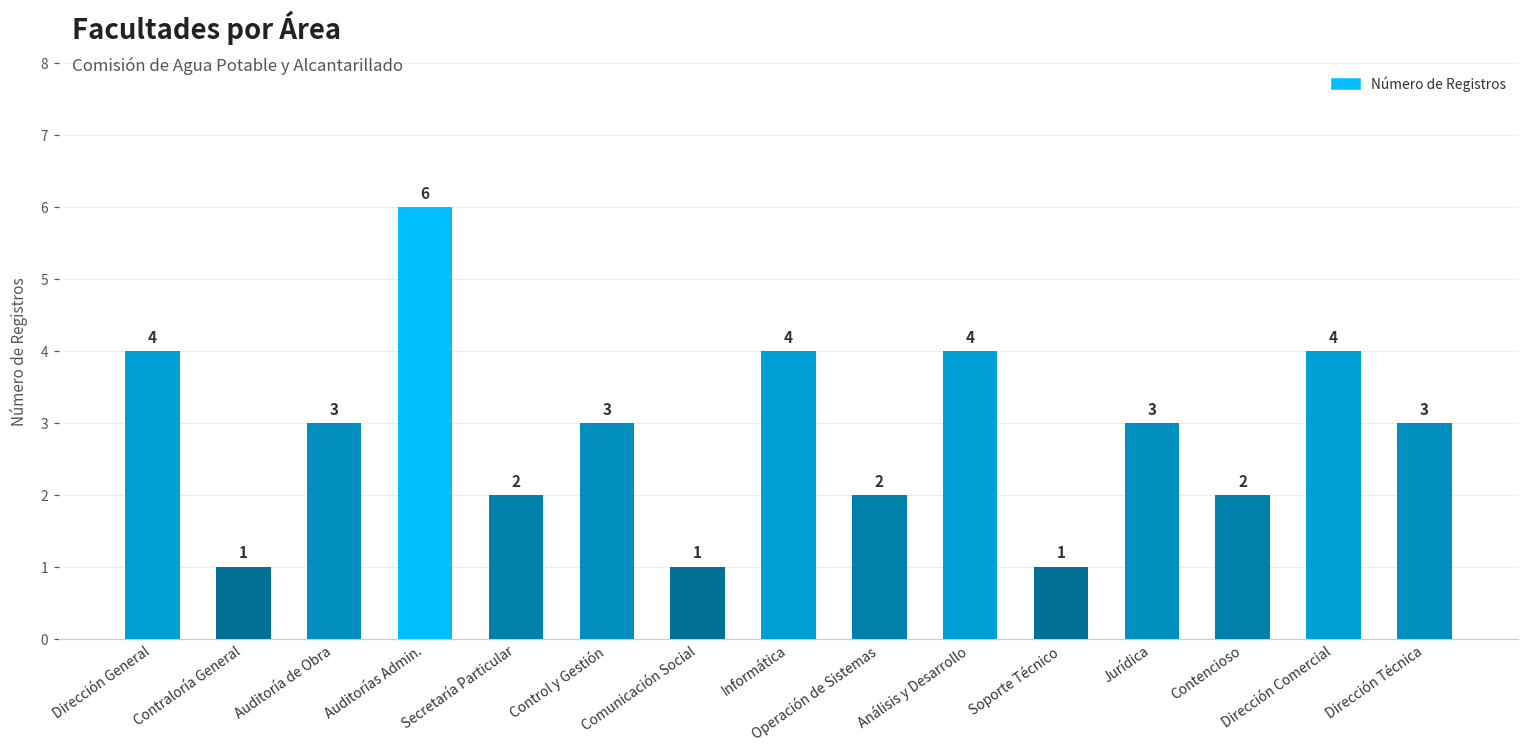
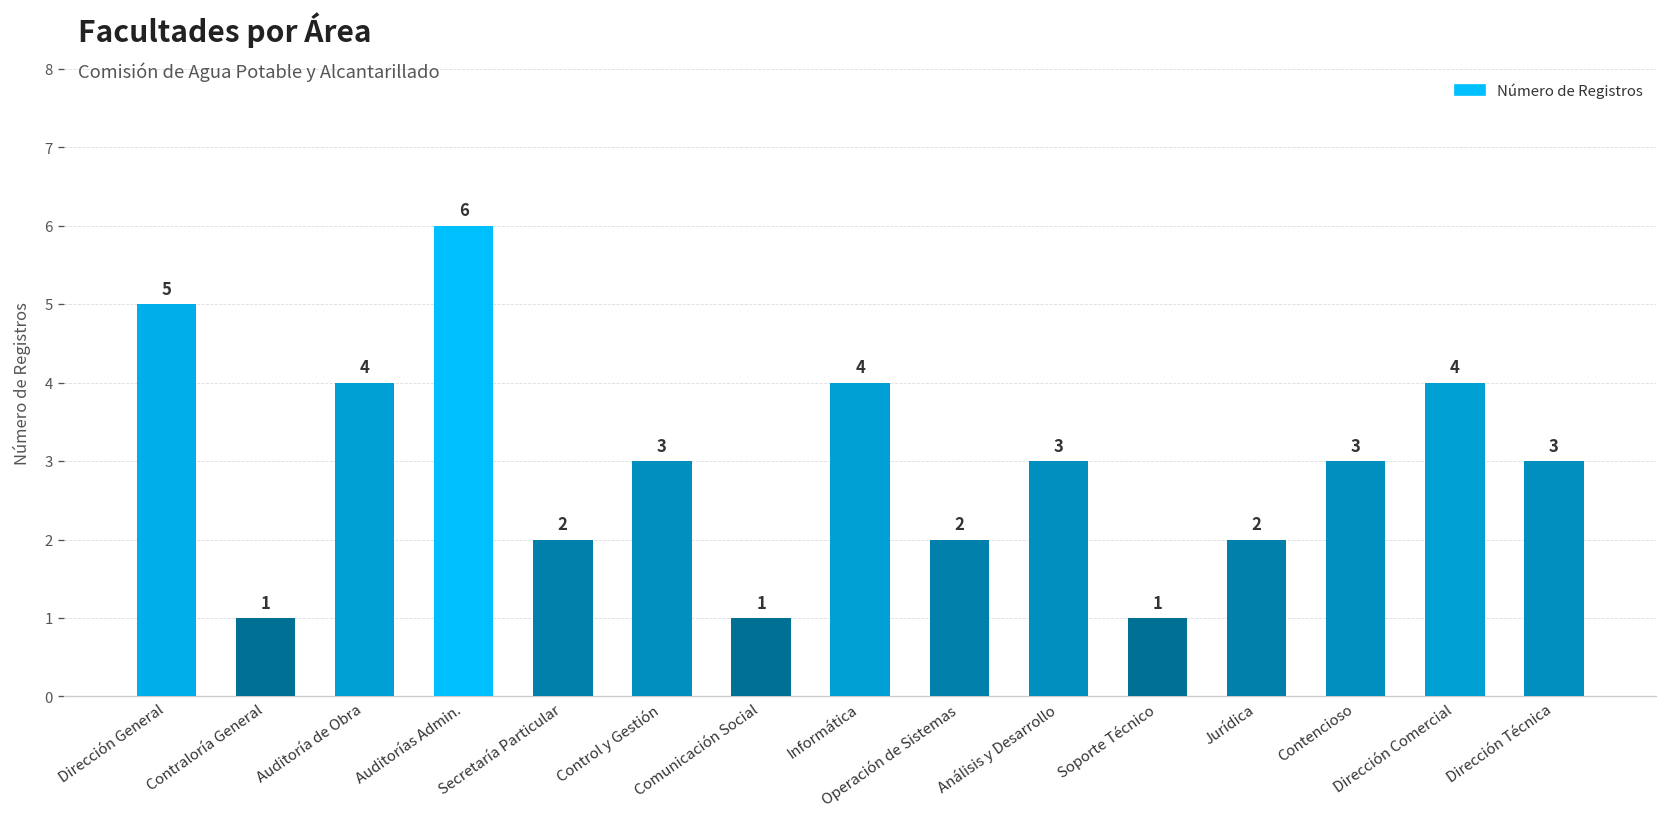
Dirección General: 4 -> 5
Auditoría de Obra: 3 -> 4
Análisis y Desarrollo: 4 -> 3
Jurídica: 3 -> 2
Contencioso: 2 -> 3
